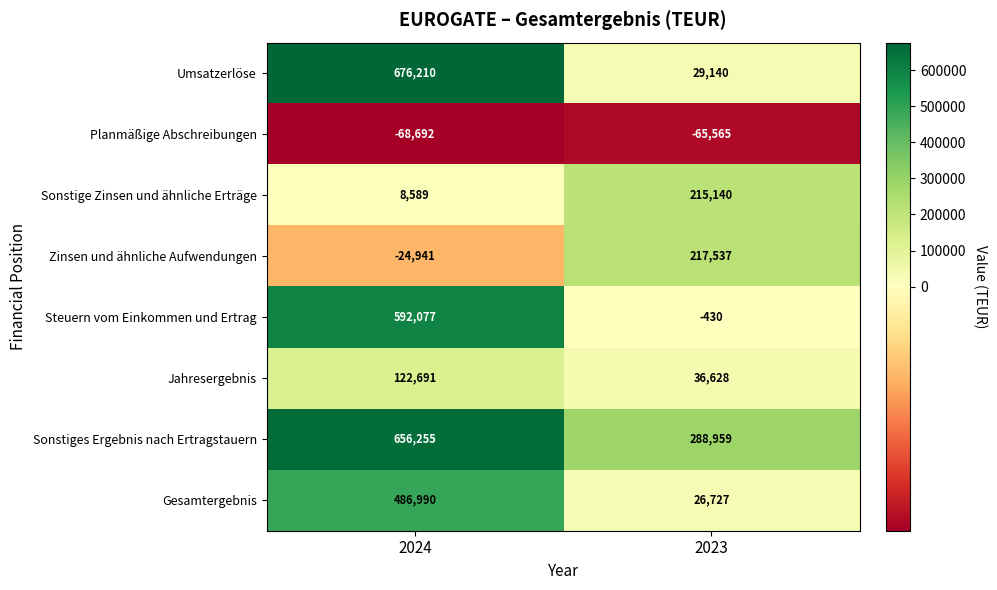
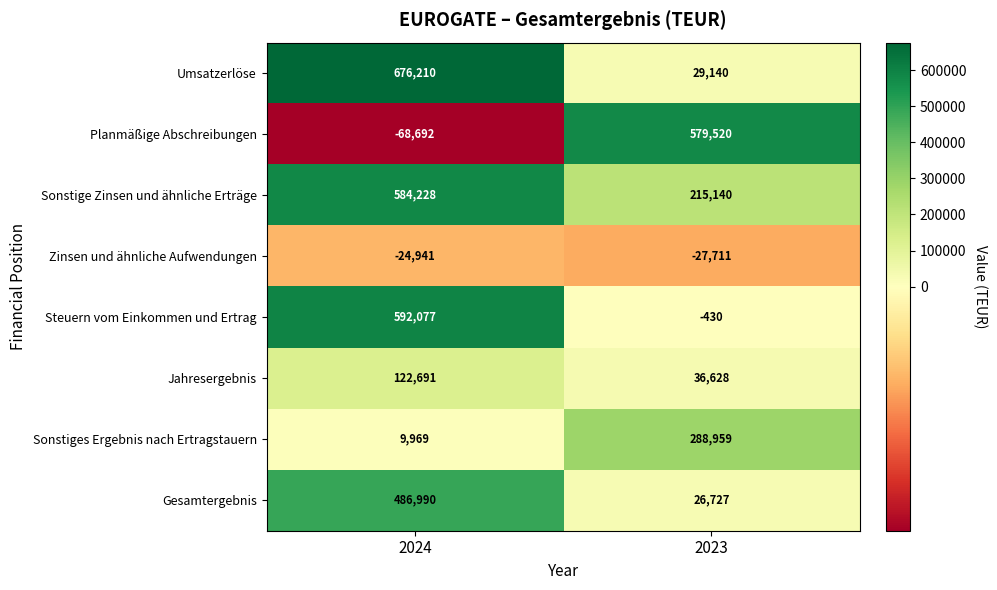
Planmäßige Abschreibungen, 2023: -65,565 -> 579,520
Sonstige Zinsen und ähnliche Erträge, 2024: 8,589 -> 584,228
Zinsen und ähnliche Aufwendungen, 2023: 217,537 -> -27,711
Sonstiges Ergebnis nach Ertragstauern, 2024: 656,255 -> 9,969
